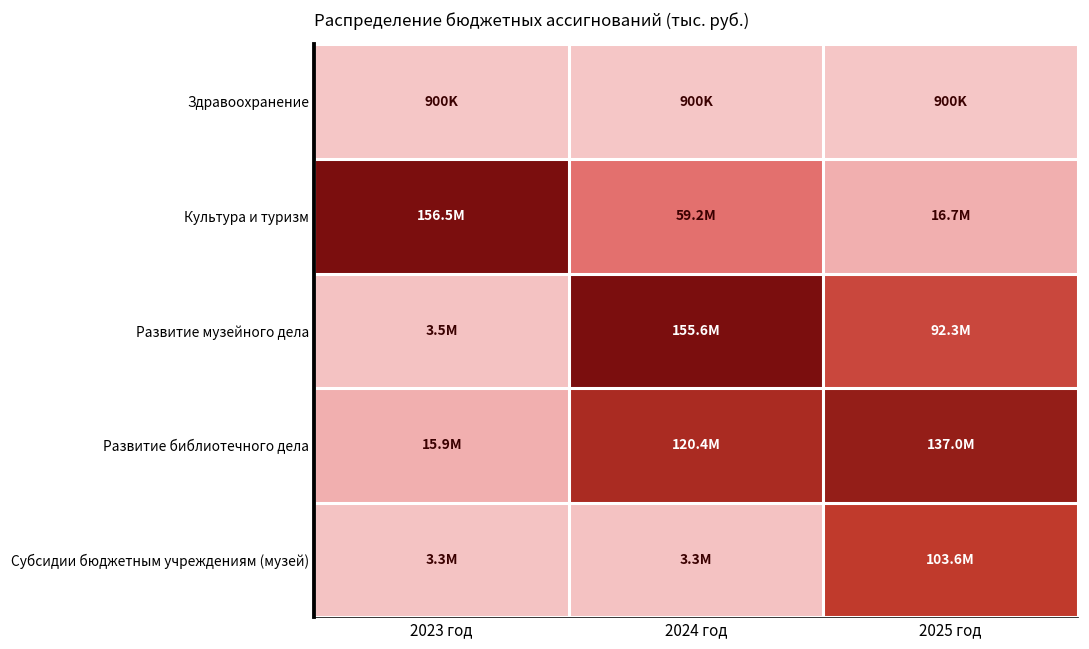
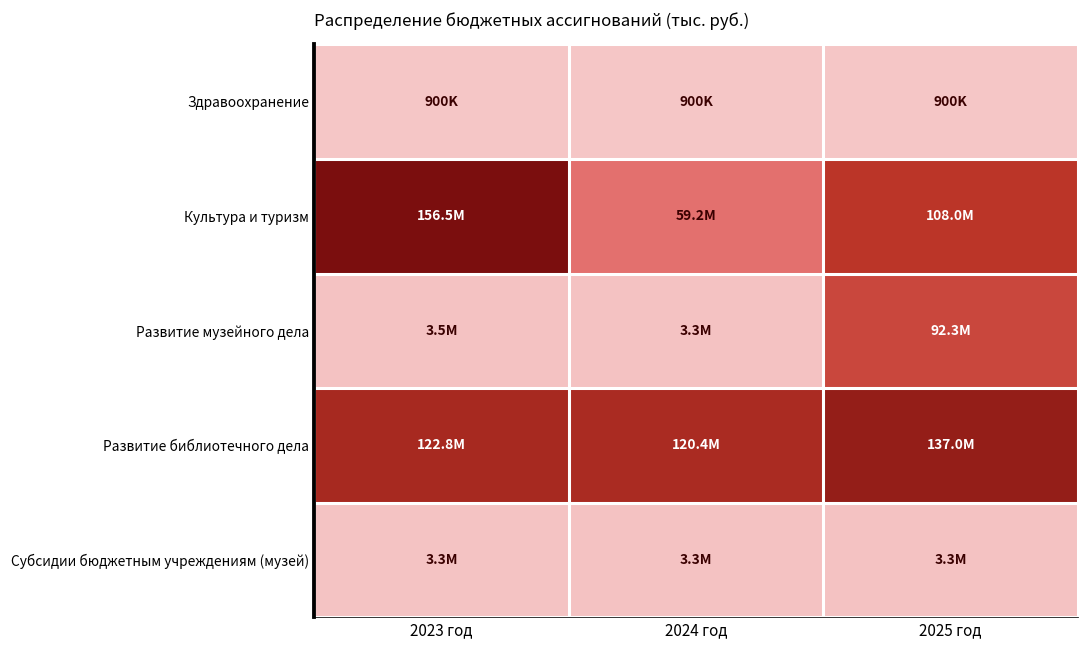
Культура и туризм, 2025 год: 16.7M -> 108.0M
Развитие музейного дела, 2024 год: 155.6M -> 3.3M
Развитие библиотечного дела, 2023 год: 15.9M -> 122.8M
Субсидии бюджетным учреждениям (музей), 2025 год: 103.6M -> 3.3M
